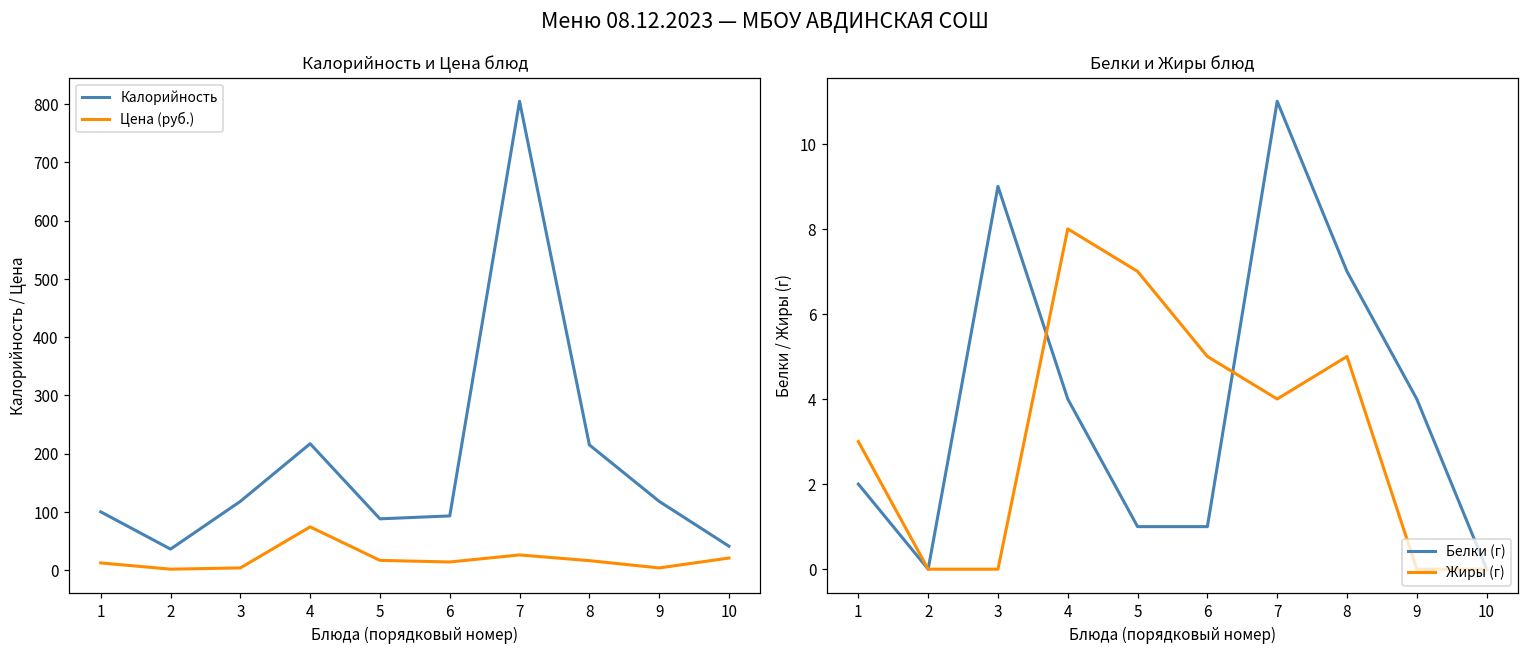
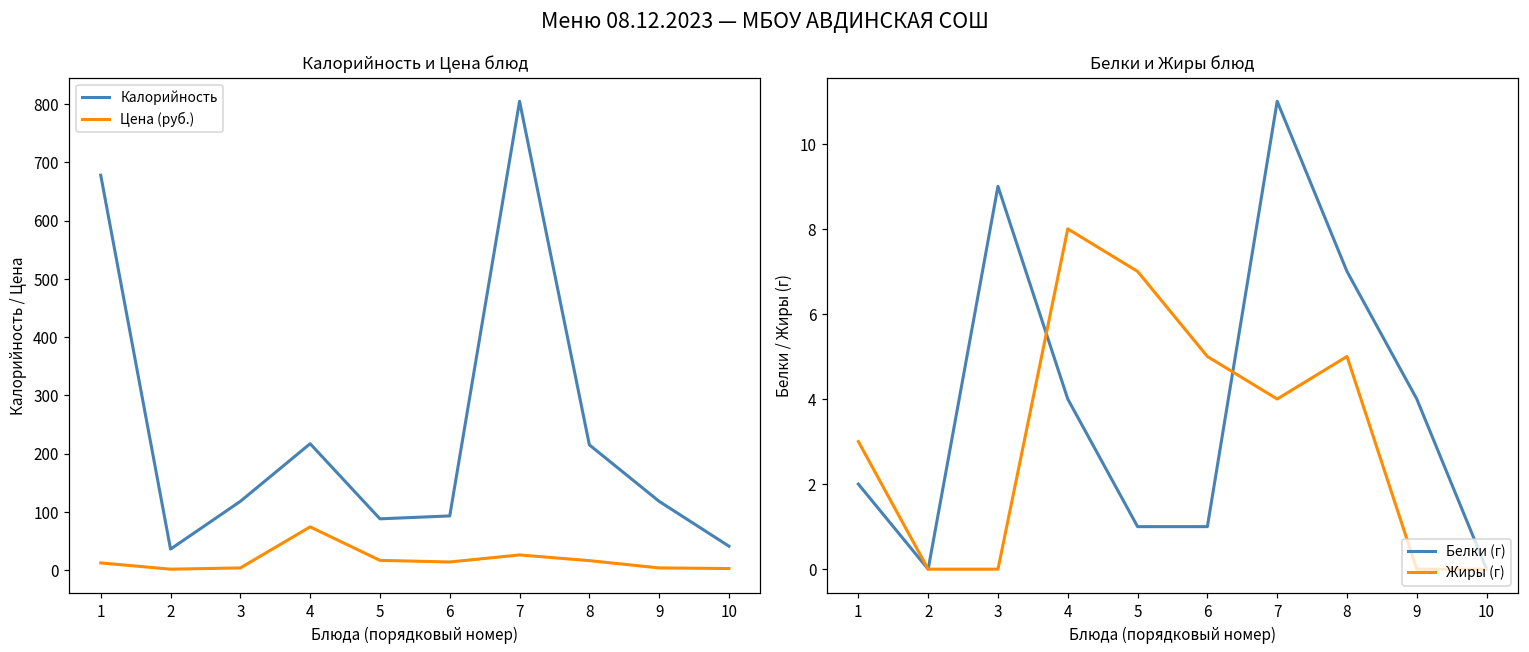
Калорийность и Цена блюд, Калорийность, 1: 100 -> 680
Калорийность и Цена блюд, Цена (руб.), 10: 20 -> 0
